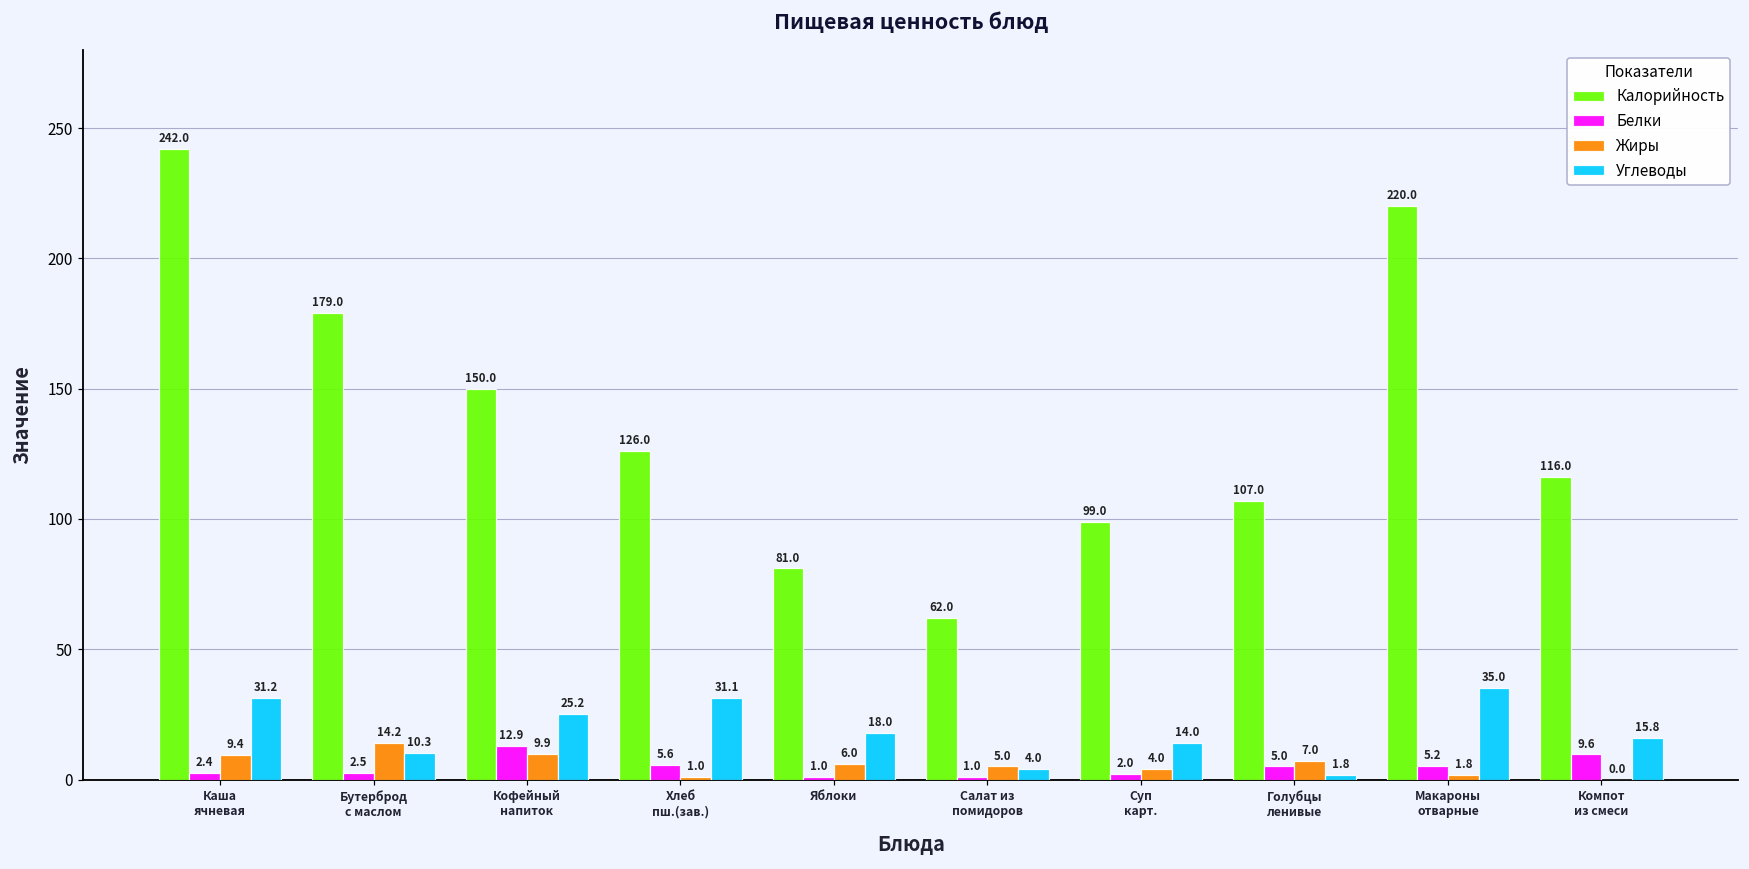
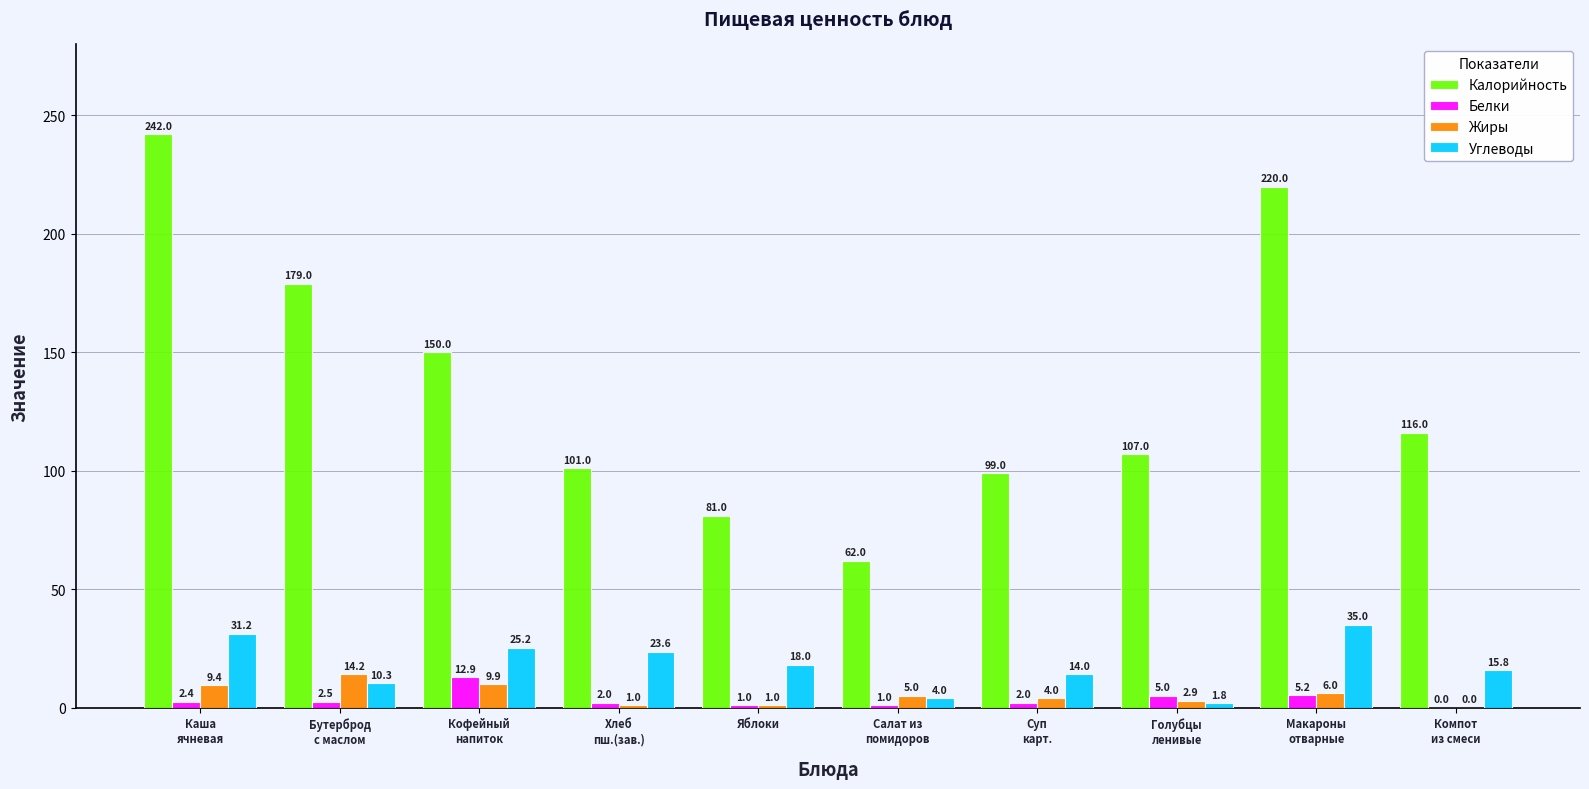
Калорийность, Хлеб пш.(зав.): 126.0 -> 101.0
Белки, Хлеб пш.(зав.): 5.6 -> 2.0
Углеводы, Хлеб пш.(зав.): 31.1 -> 23.6
Жиры, Яблоки: 6.0 -> 1.0
Жиры, Голубцы ленивые: 7.0 -> 2.9
Жиры, Макароны отварные: 1.8 -> 6.0
Белки, Компот из смеси: 9.6 -> 0.0
